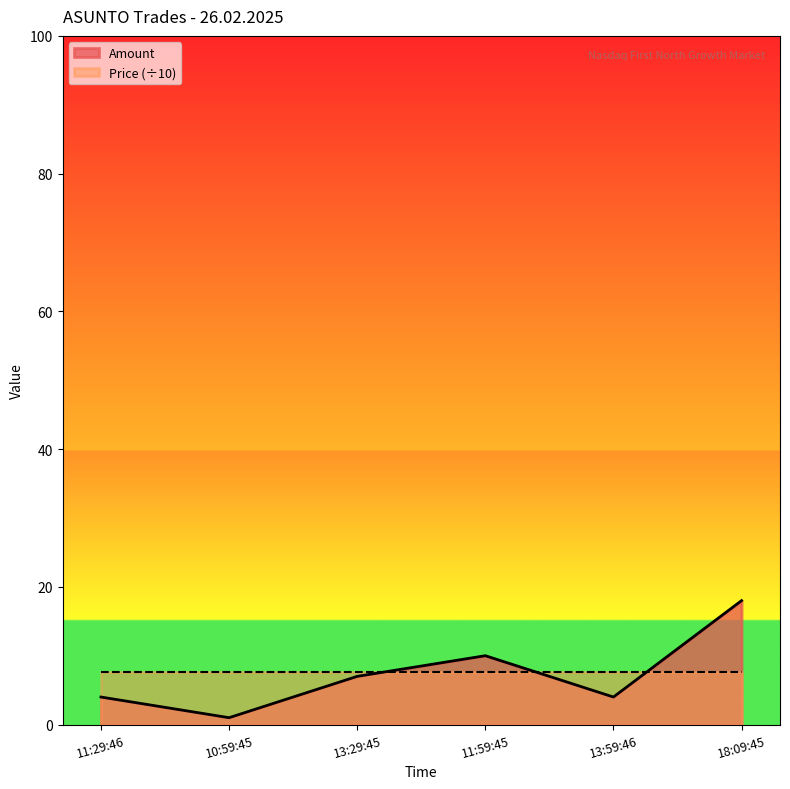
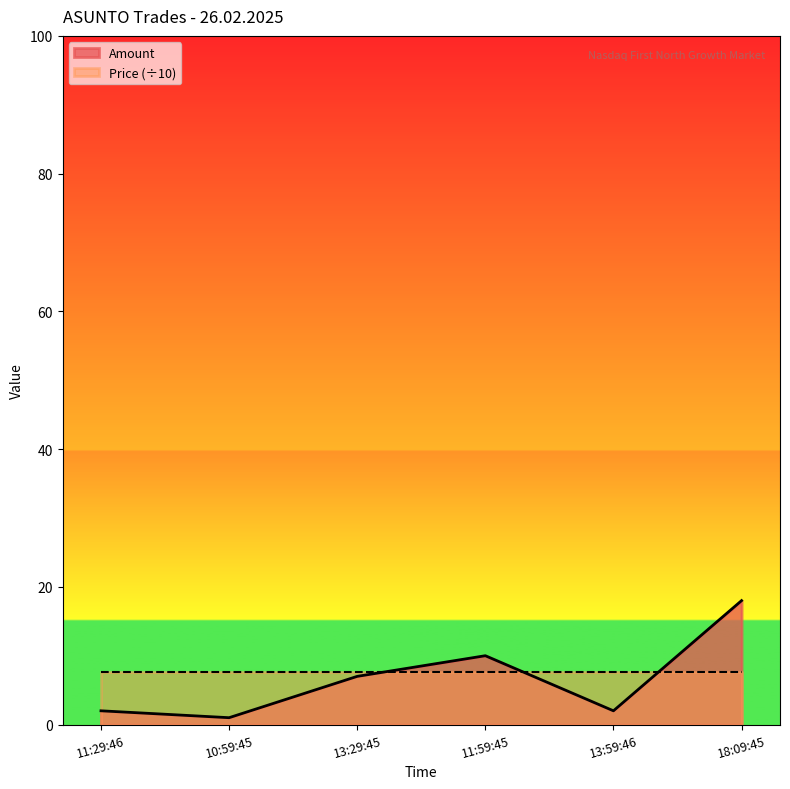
Amount, 11:29:46: 4 -> 2
Amount, 13:59:46: 4 -> 2
